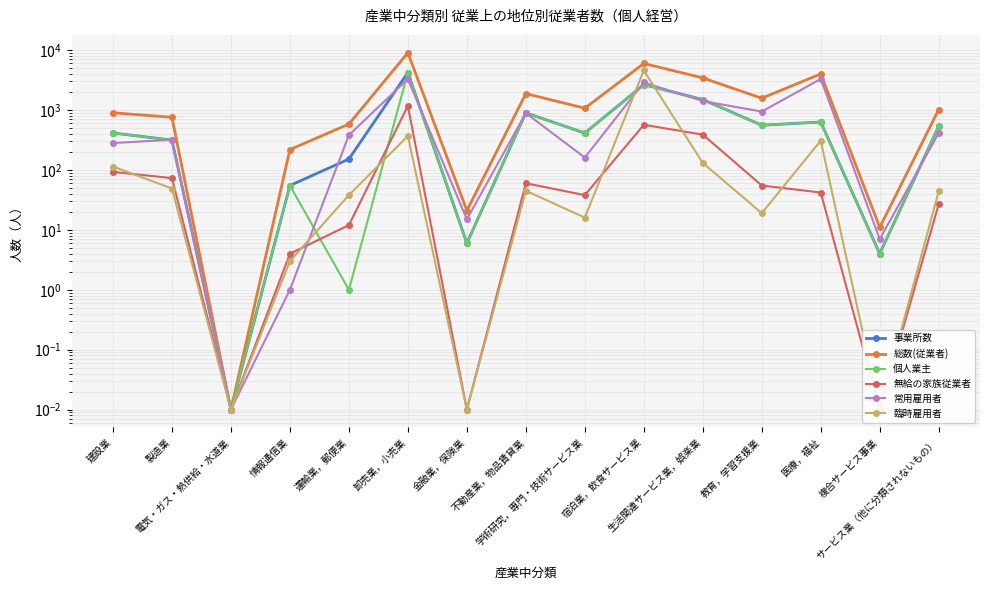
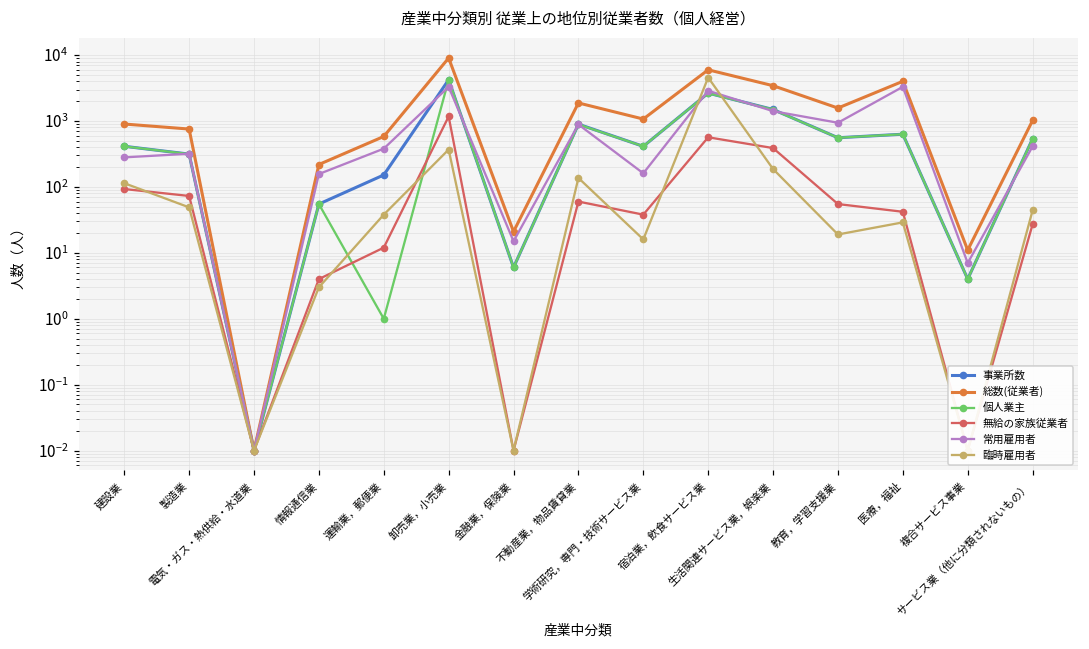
常用雇用者, 情報通信業: 1 -> 160
臨時雇用者, 不動産業，物品賃貸業: 50 -> 140
臨時雇用者, 生活関連サービス業，娯楽業: 130 -> 190
臨時雇用者, 医療，福祉: 300 -> 30
